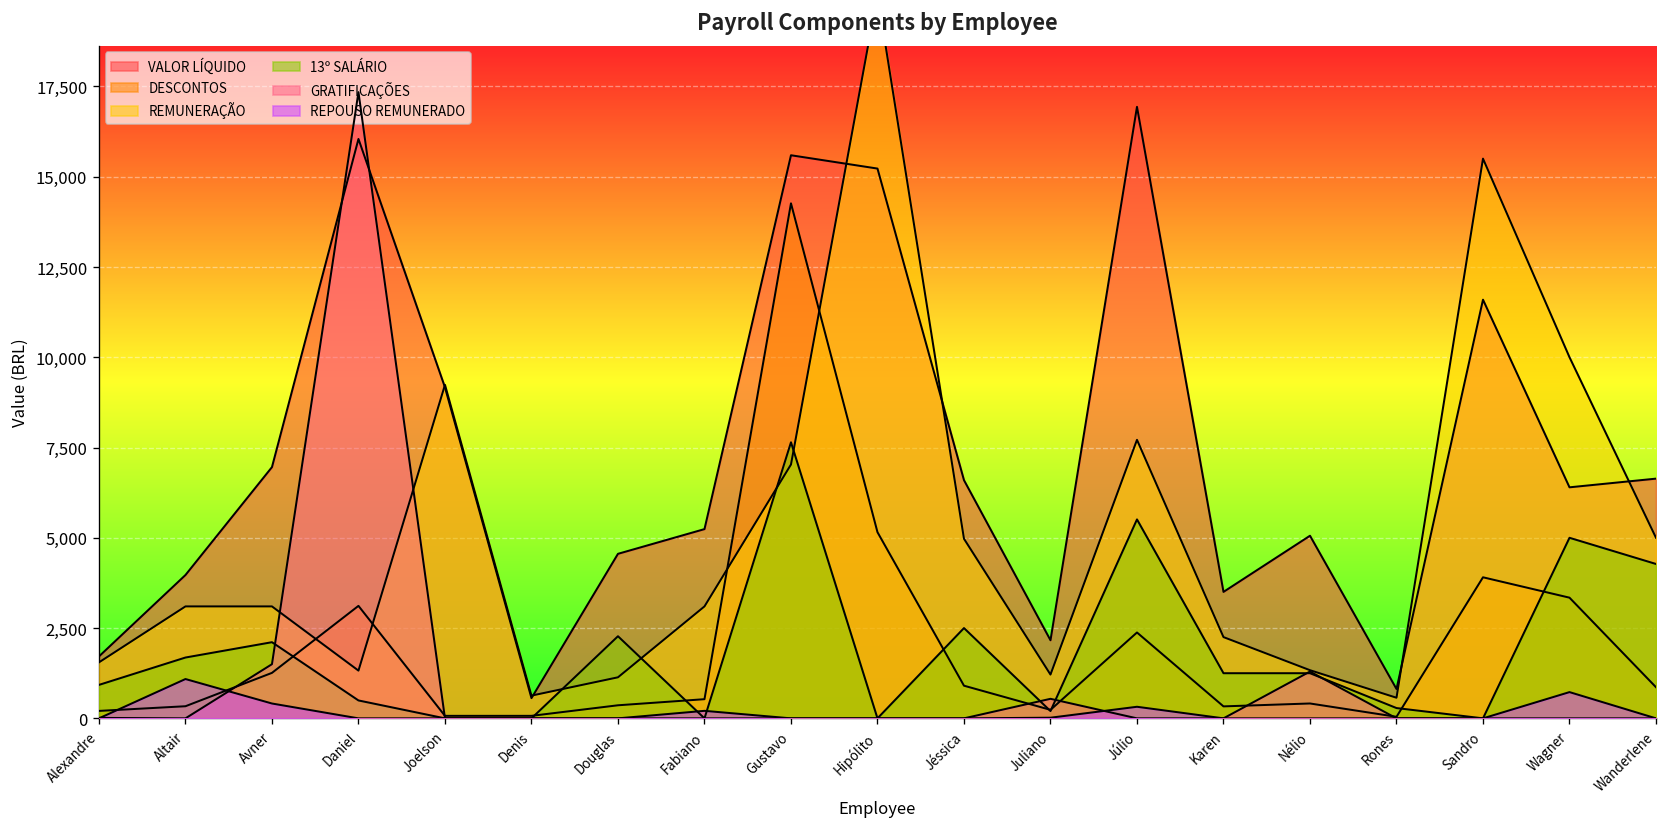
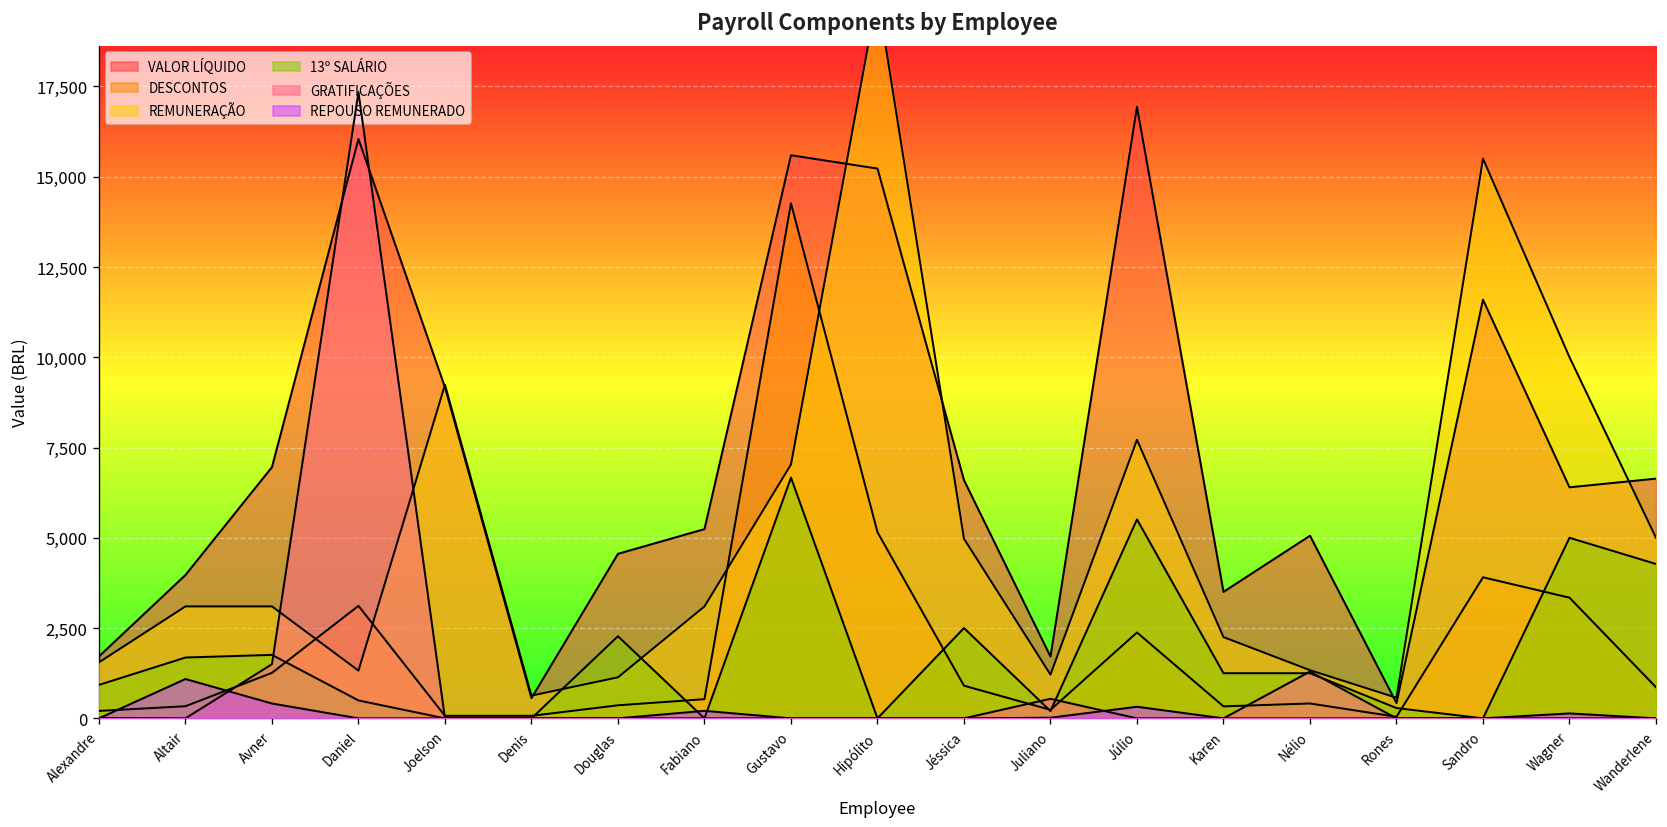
13º SALÁRIO, Avner: 2,100 -> 1,800
13º SALÁRIO, Gustavo: 7,600 -> 6,700
VALOR LÍQUIDO, Juliano: 2,200 -> 1,700
VALOR LÍQUIDO, Rones: 800 -> 400
REPOUSO REMUNERADO, Wagner: 700 -> 100
